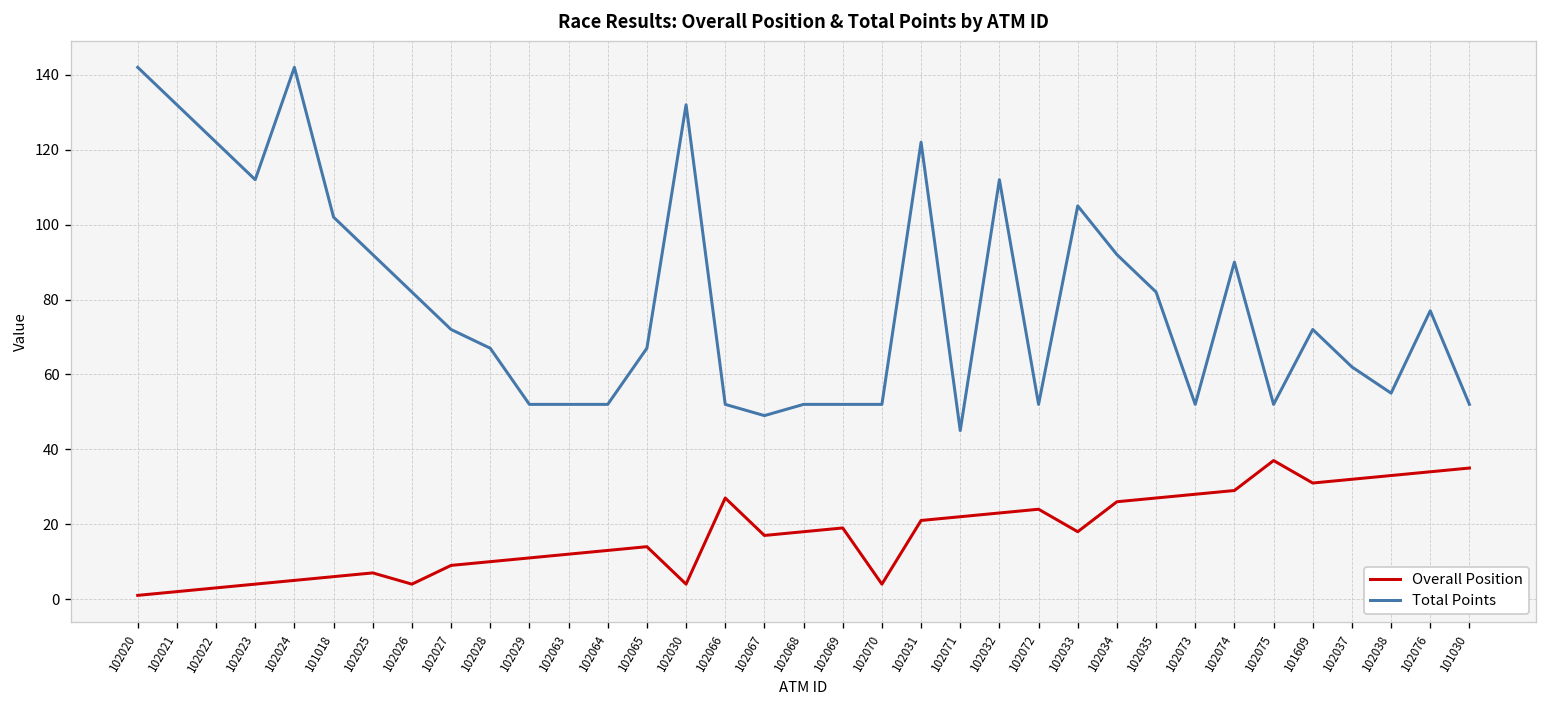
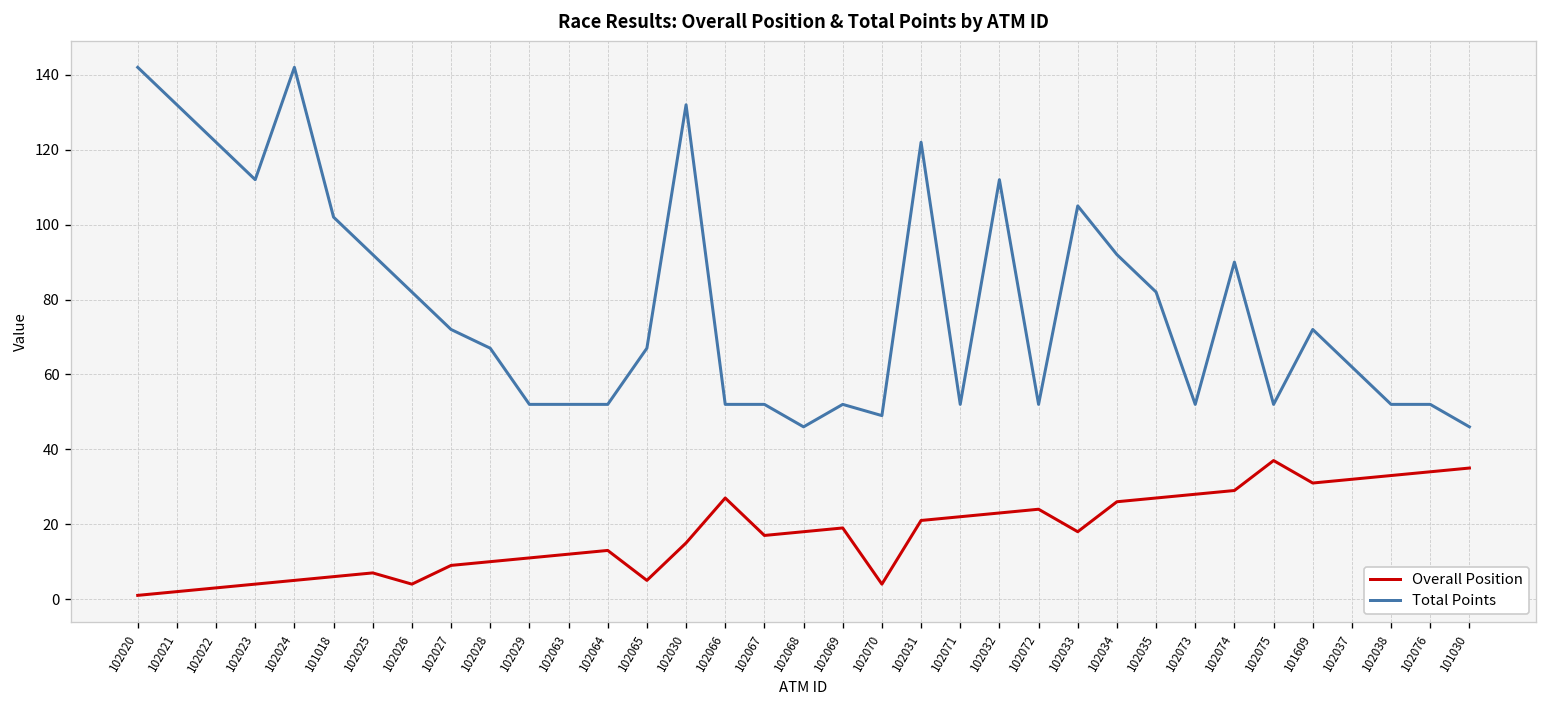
Overall Position, 102065: 14 -> 5
Overall Position, 102030: 4 -> 15
Total Points, 102067: 49 -> 52
Total Points, 102068: 52 -> 46
Total Points, 102070: 52 -> 49
Total Points, 102071: 45 -> 52
Total Points, 102038: 55 -> 52
Total Points, 102076: 77 -> 52
Total Points, 101030: 52 -> 46
